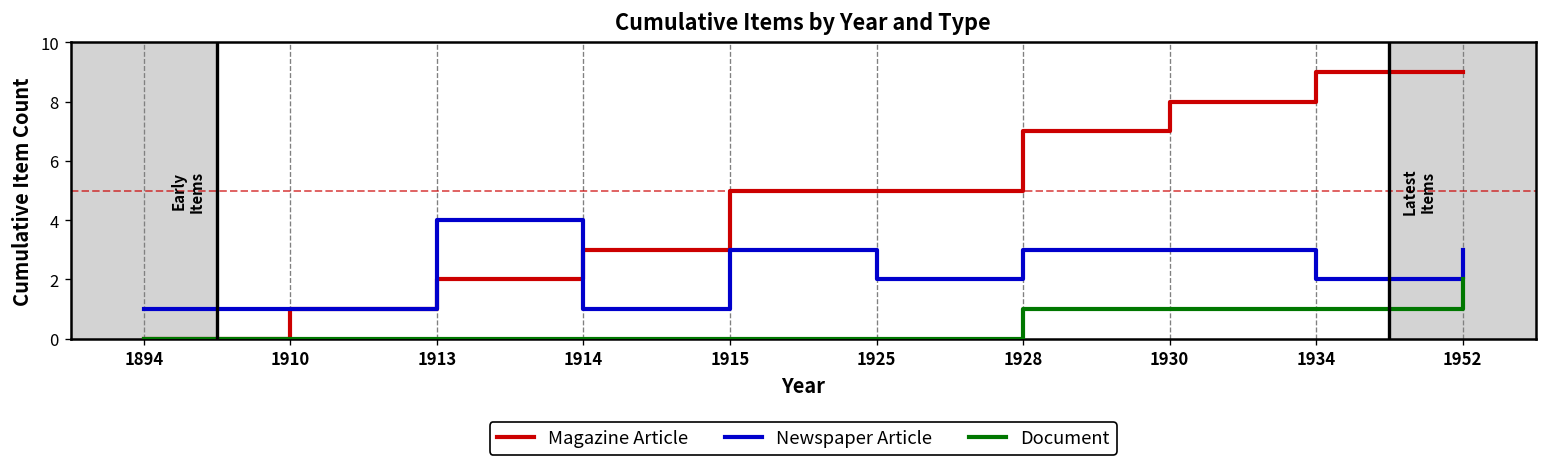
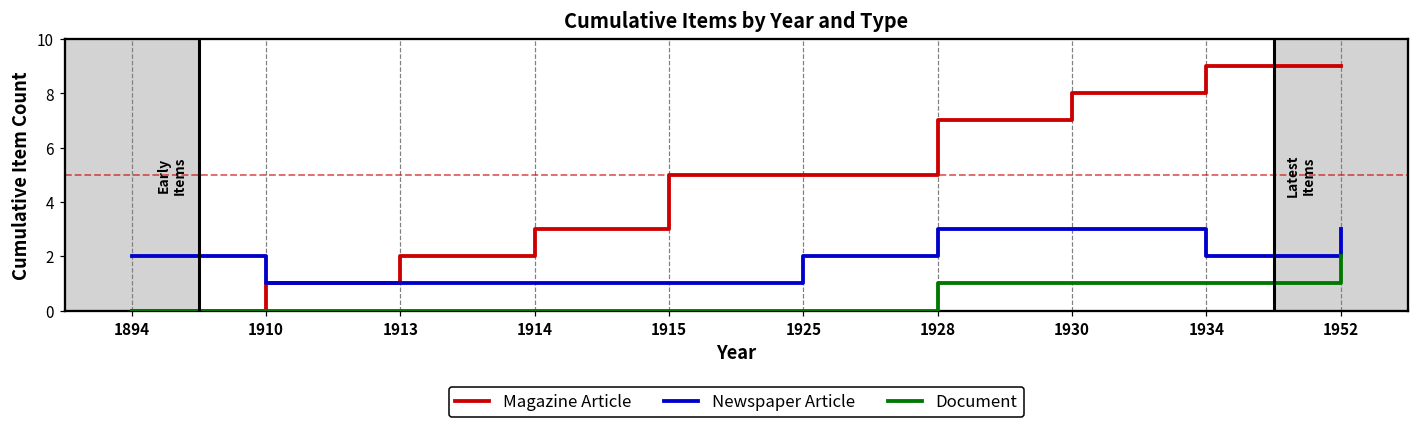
Newspaper Article, 1894: 1 -> 2
Newspaper Article, 1913: 4 -> 1
Newspaper Article, 1915: 3 -> 1
